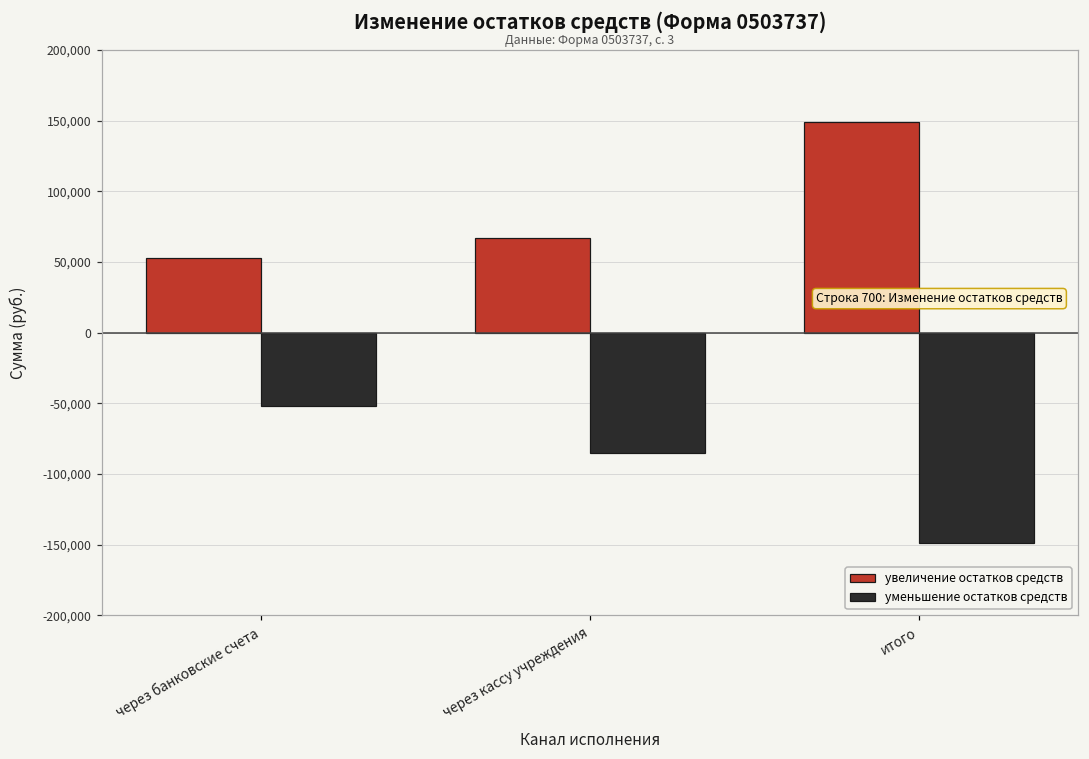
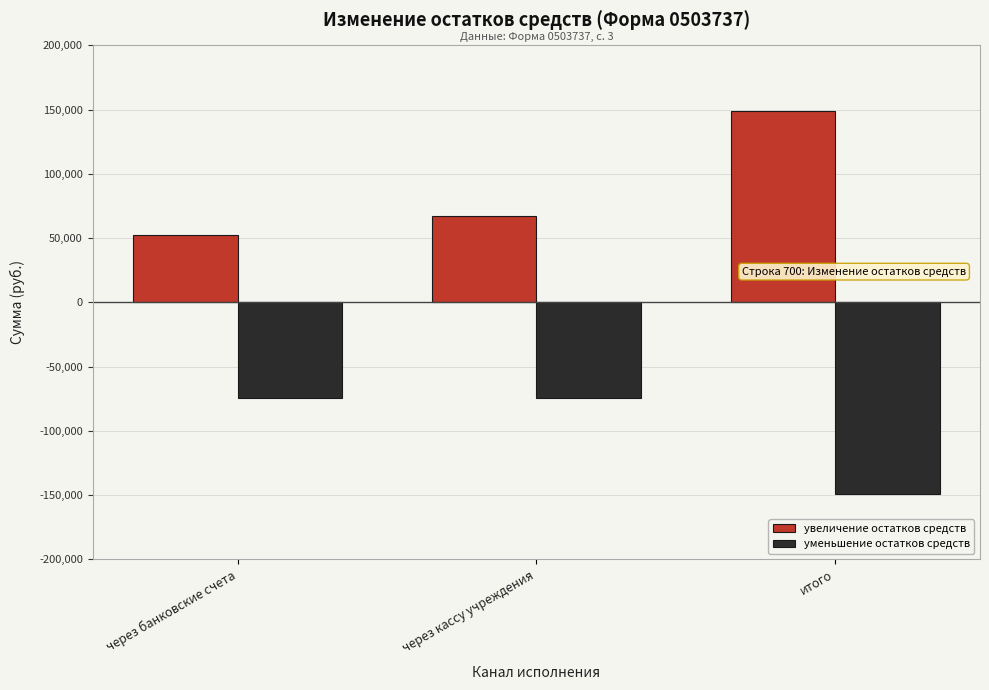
уменьшение остатков средств, через банковские счета: -52,000 -> -74,000
уменьшение остатков средств, через кассу учреждения: -85,000 -> -74,000
